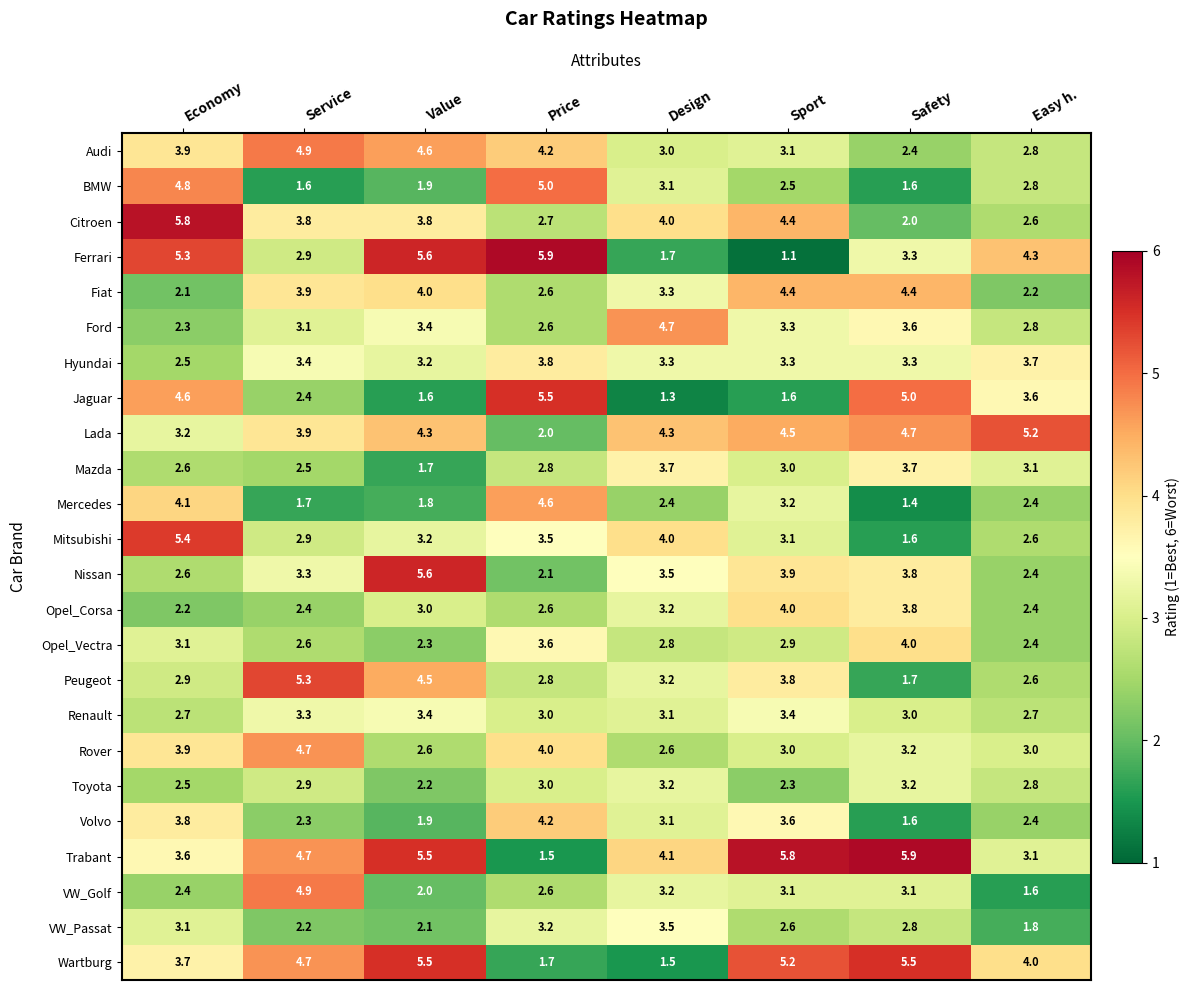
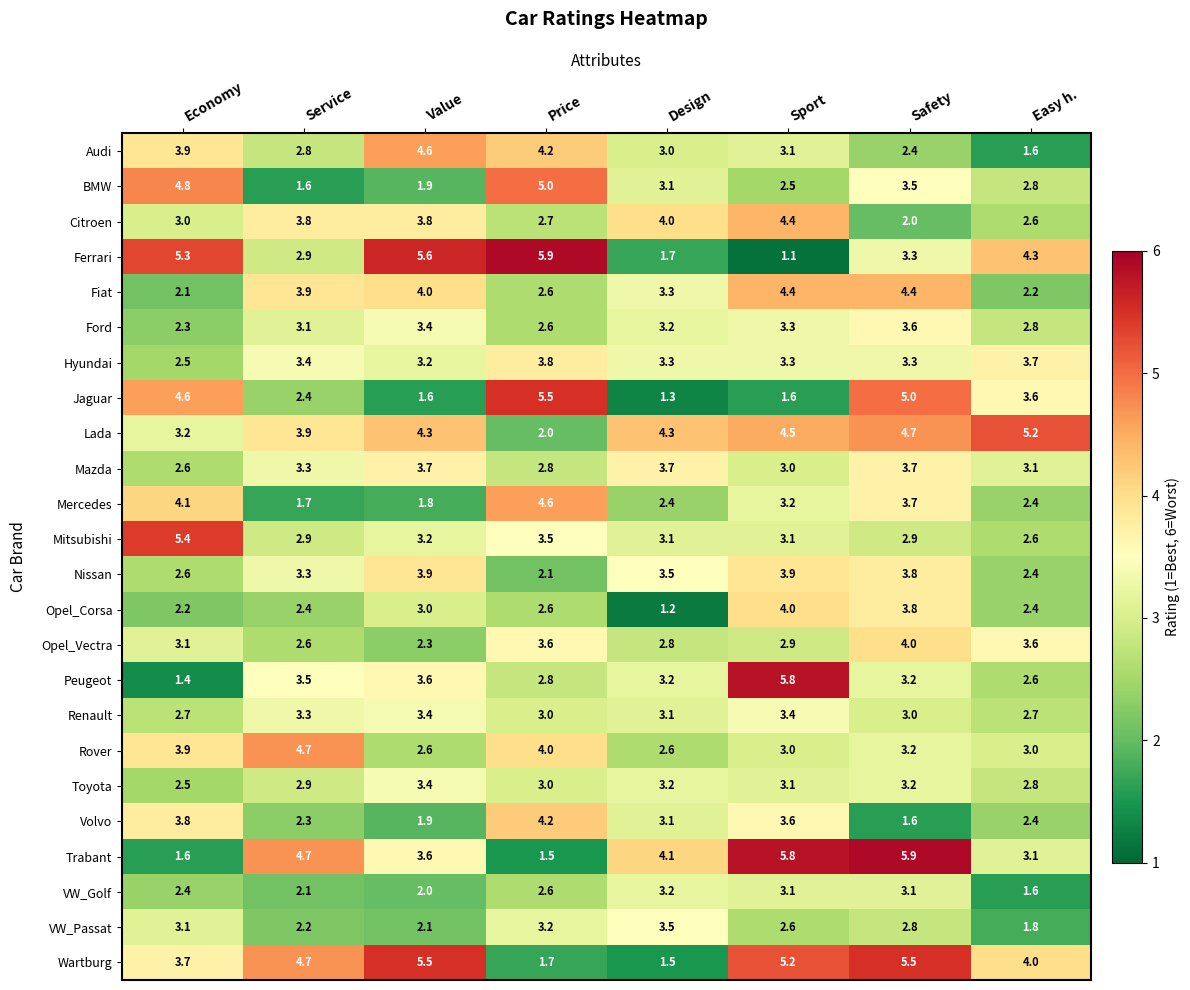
Audi, Service: 4.9 -> 2.8
Audi, Easy h.: 2.8 -> 1.6
BMW, Safety: 1.6 -> 3.5
Citroen, Economy: 5.8 -> 3.0
Ford, Design: 4.7 -> 3.2
Mazda, Service: 2.5 -> 3.3
Mazda, Value: 1.7 -> 3.7
Mercedes, Safety: 1.4 -> 3.7
Mitsubishi, Design: 4.0 -> 3.1
Mitsubishi, Safety: 1.6 -> 2.9
Nissan, Value: 5.6 -> 3.9
Opel_Corsa, Design: 3.2 -> 1.2
Opel_Vectra, Easy h.: 2.4 -> 3.6
Peugeot, Economy: 2.9 -> 1.4
Peugeot, Service: 5.3 -> 3.5
Peugeot, Value: 4.5 -> 3.6
Peugeot, Sport: 3.8 -> 5.8
Peugeot, Safety: 1.7 -> 3.2
Toyota, Value: 2.2 -> 3.4
Toyota, Sport: 2.3 -> 3.1
Trabant, Economy: 3.6 -> 1.6
Trabant, Value: 5.5 -> 3.6
VW_Golf, Service: 4.9 -> 2.1
